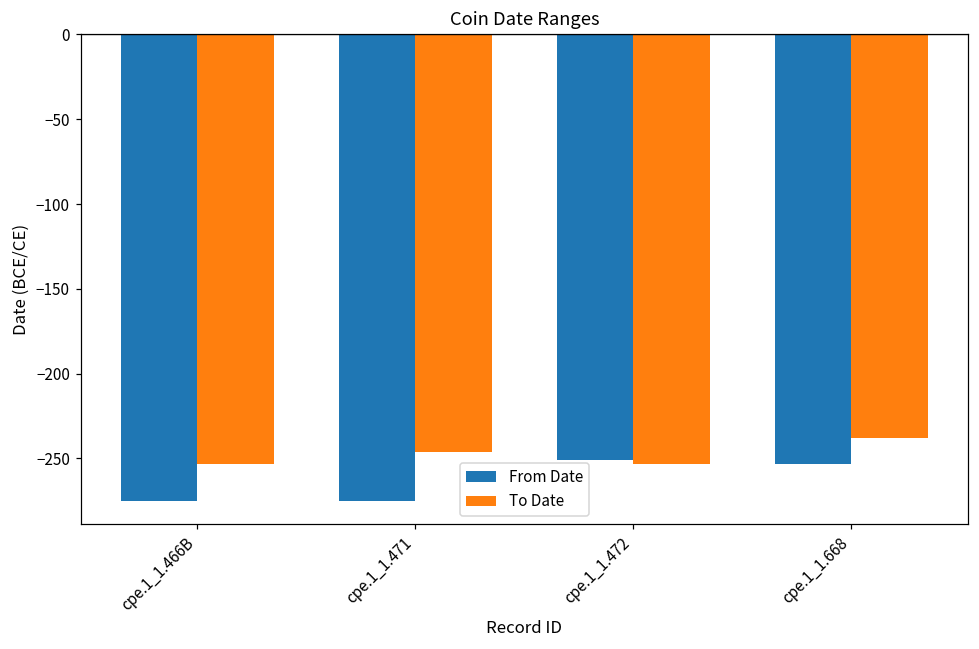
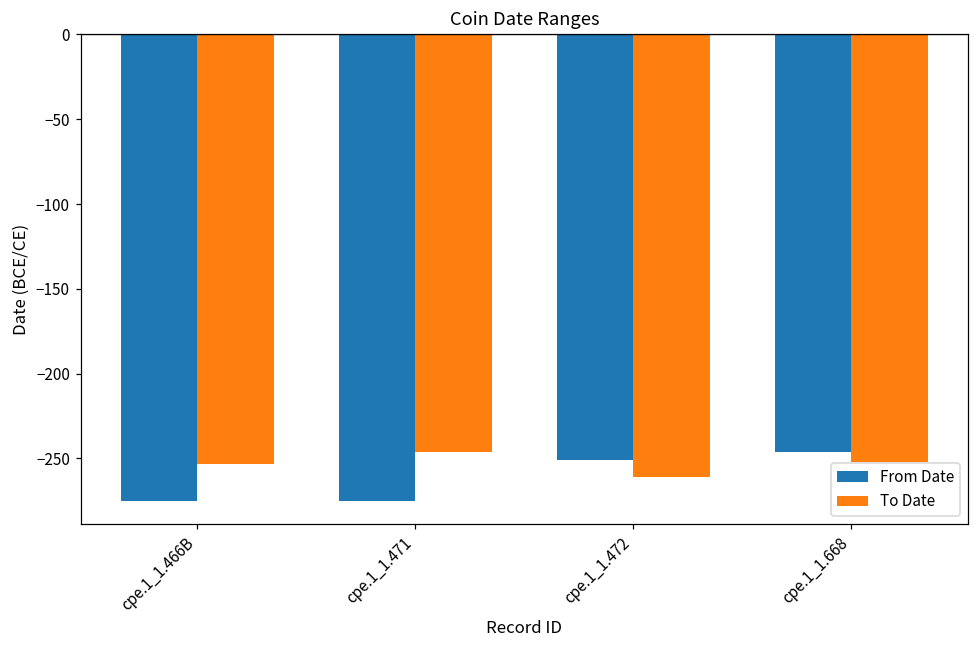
To Date, cpe.1_1.472: -253 -> -261
From Date, cpe.1_1.668: -253 -> -246
To Date, cpe.1_1.668: -238 -> -252
